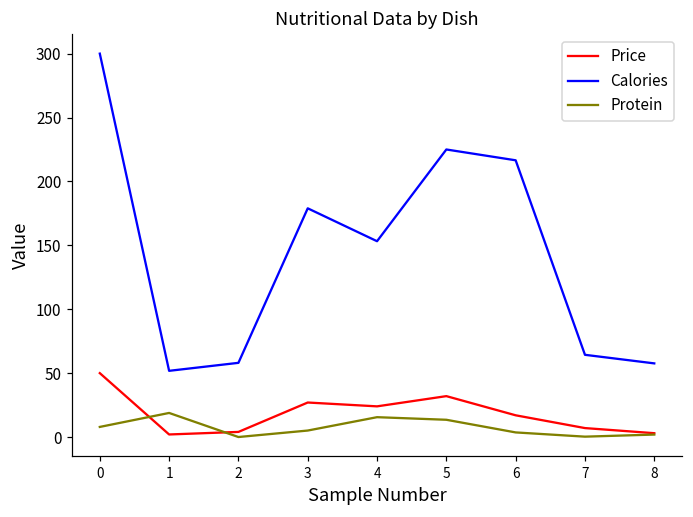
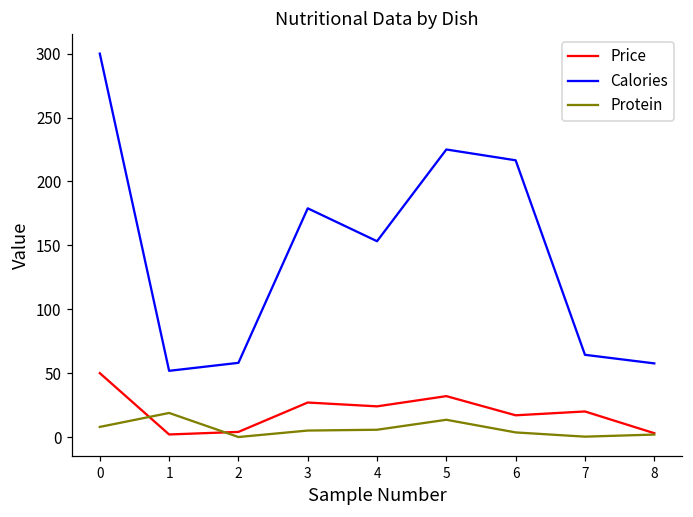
Protein, 4: 16 -> 6
Price, 7: 7 -> 20
